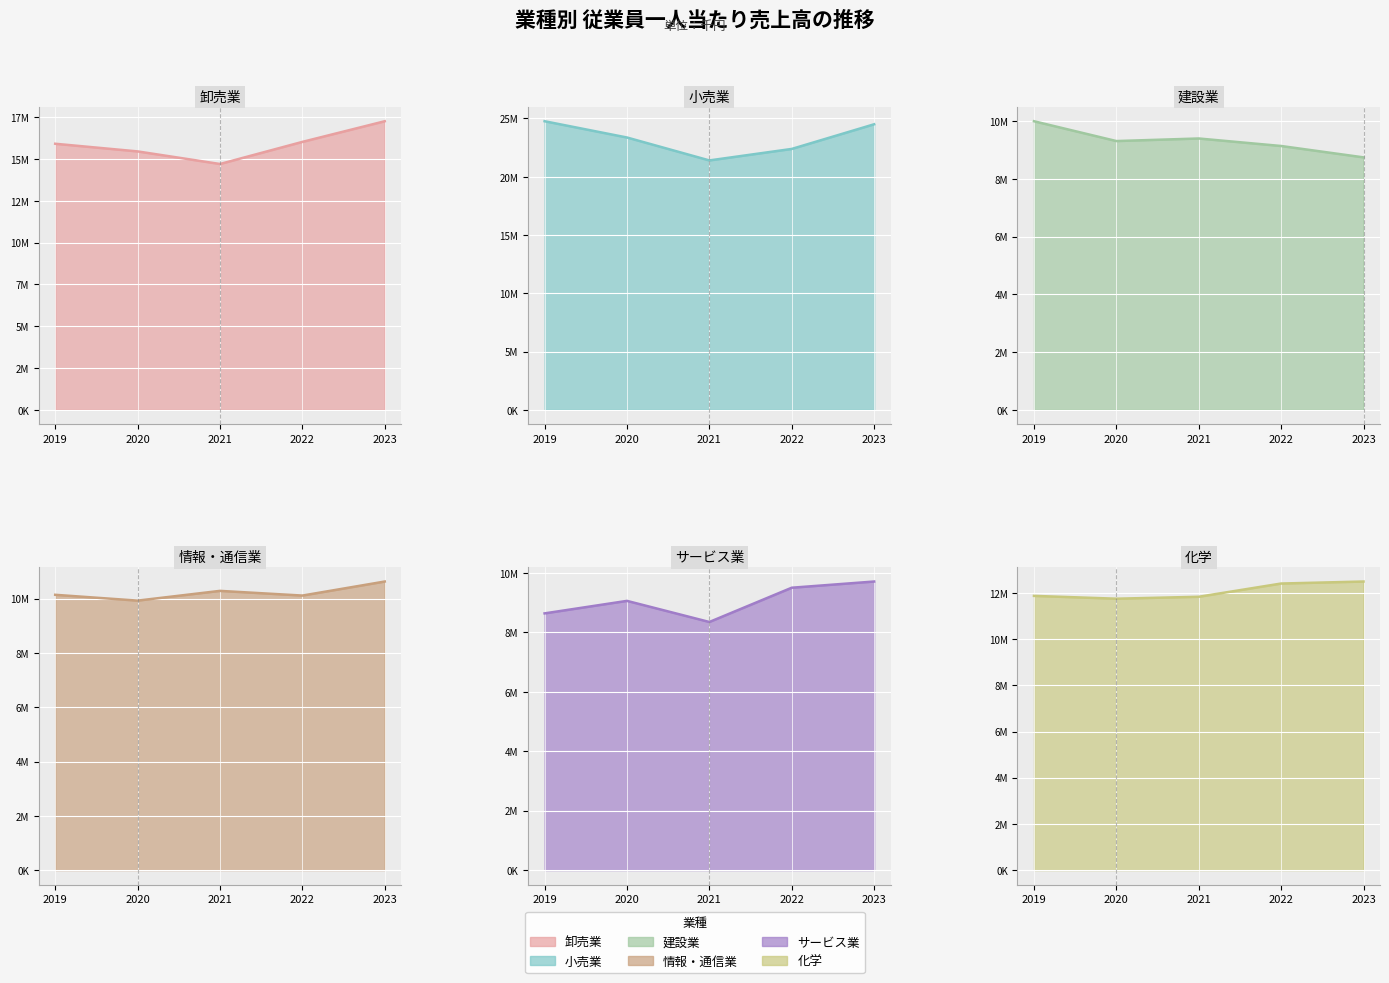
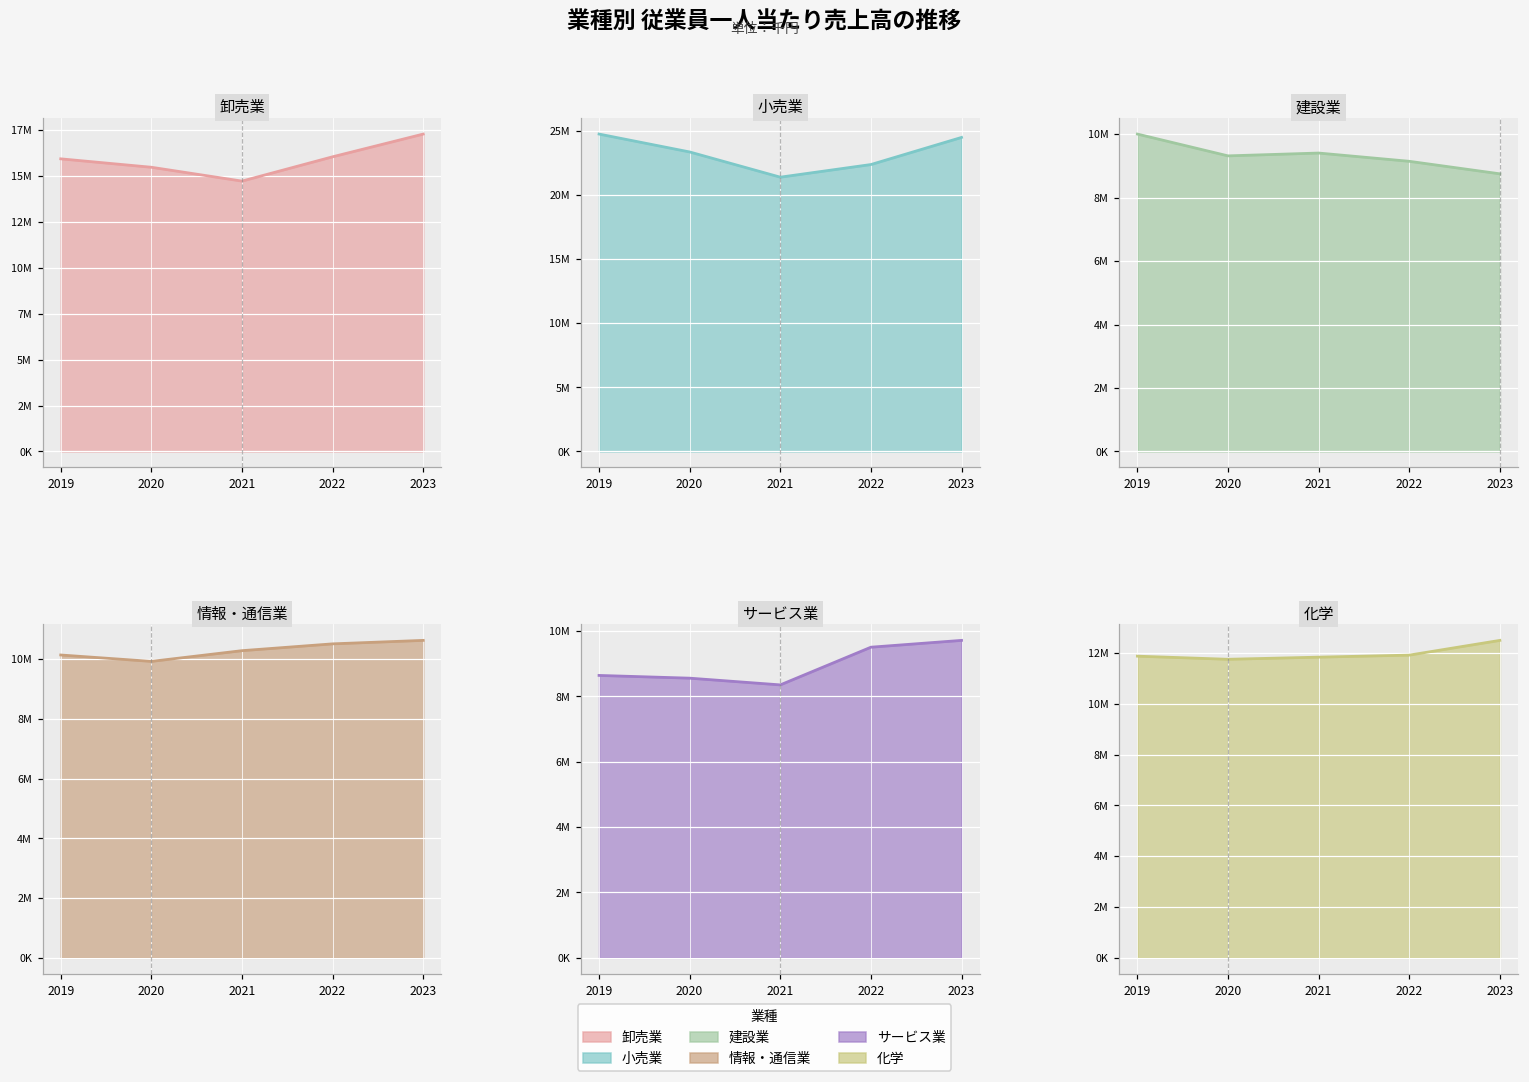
情報・通信業, 2022: 10100000 -> 10500000
サービス業, 2020: 9100000 -> 8600000
化学, 2022: 12400000 -> 11900000
